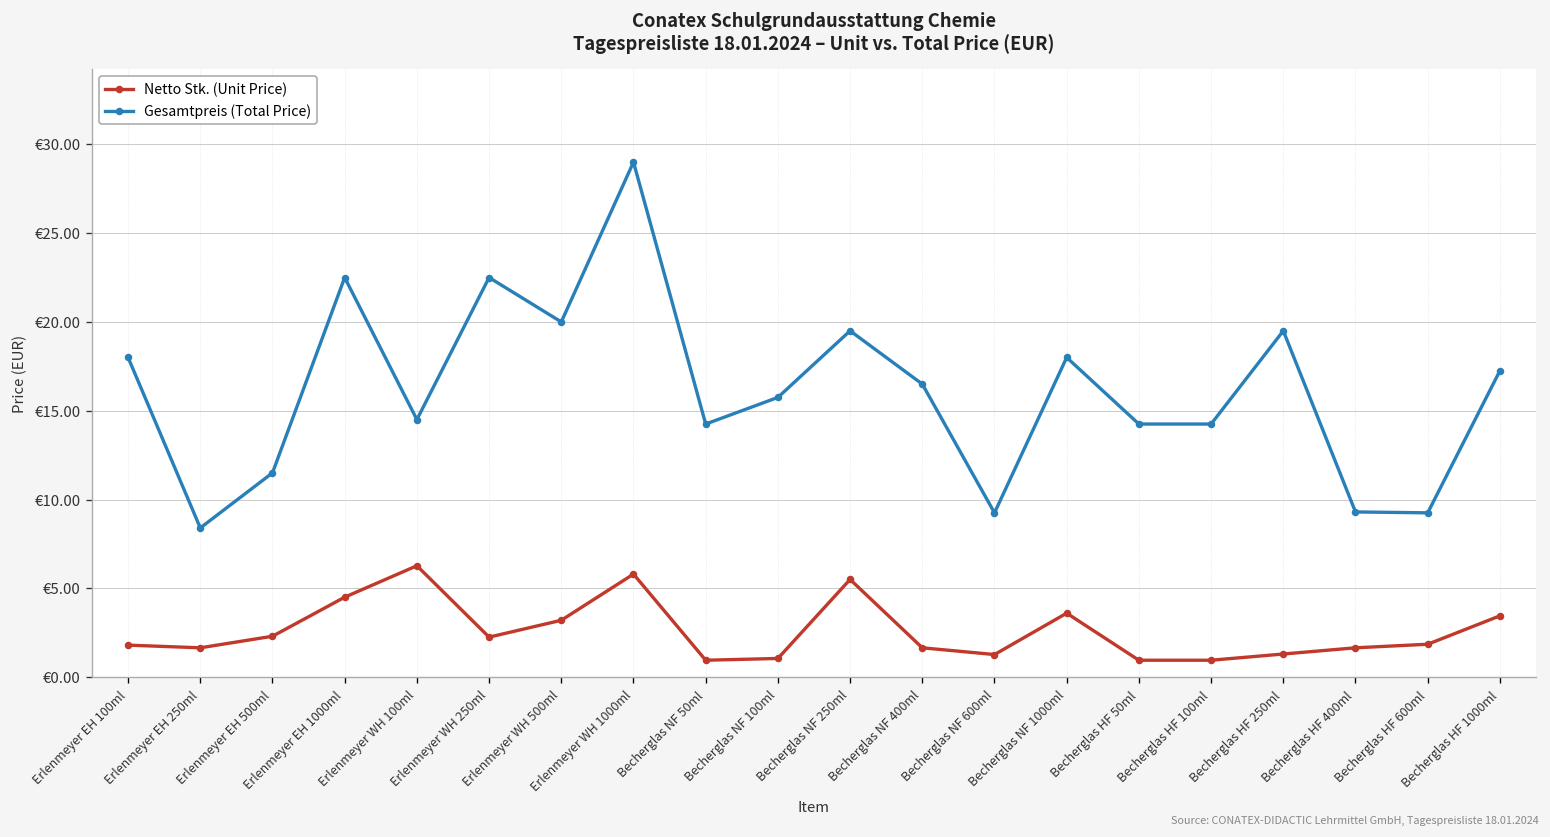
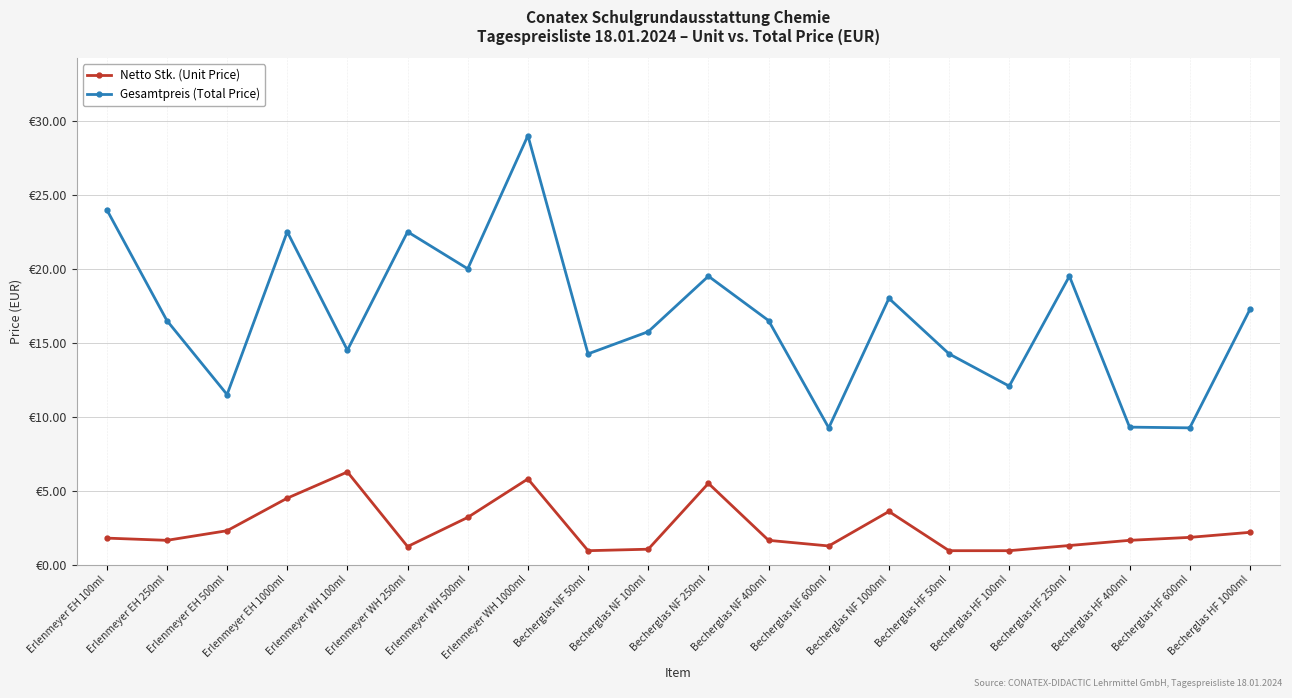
Gesamtpreis (Total Price), Erlenmeyer EH 100ml: €18 -> €24
Gesamtpreis (Total Price), Erlenmeyer EH 250ml: €8.4 -> €16.5
Netto Stk. (Unit Price), Erlenmeyer WH 250ml: €2.3 -> €1.2
Gesamtpreis (Total Price), Becherglas HF 100ml: €14.3 -> €12.1
Netto Stk. (Unit Price), Becherglas HF 1000ml: €3.5 -> €2.2
